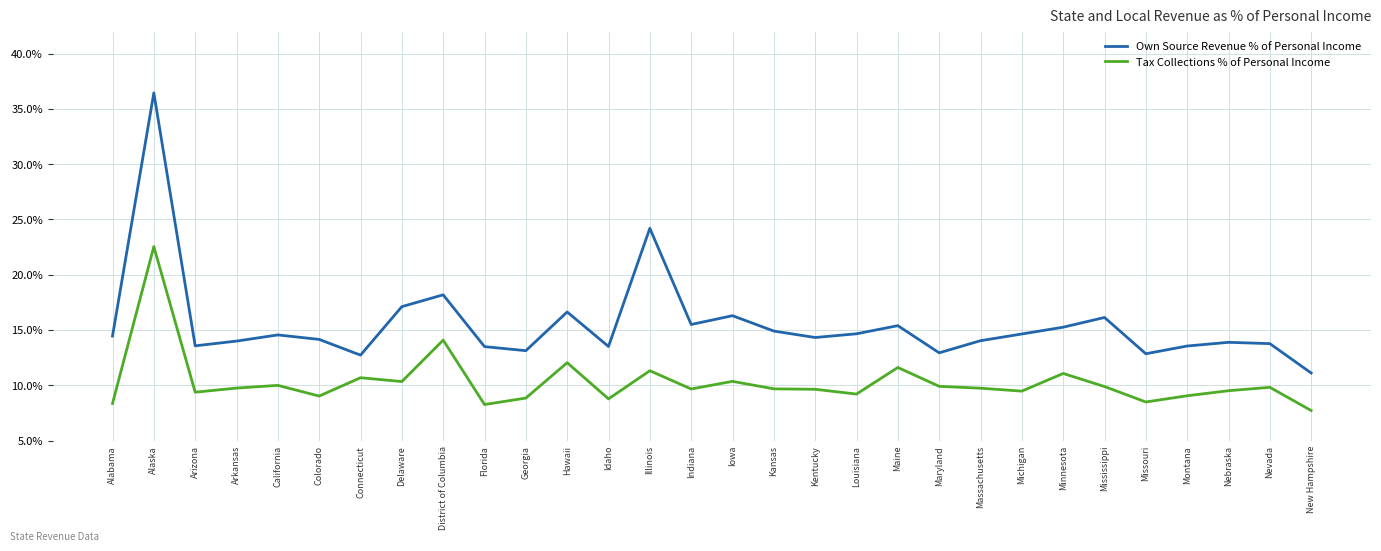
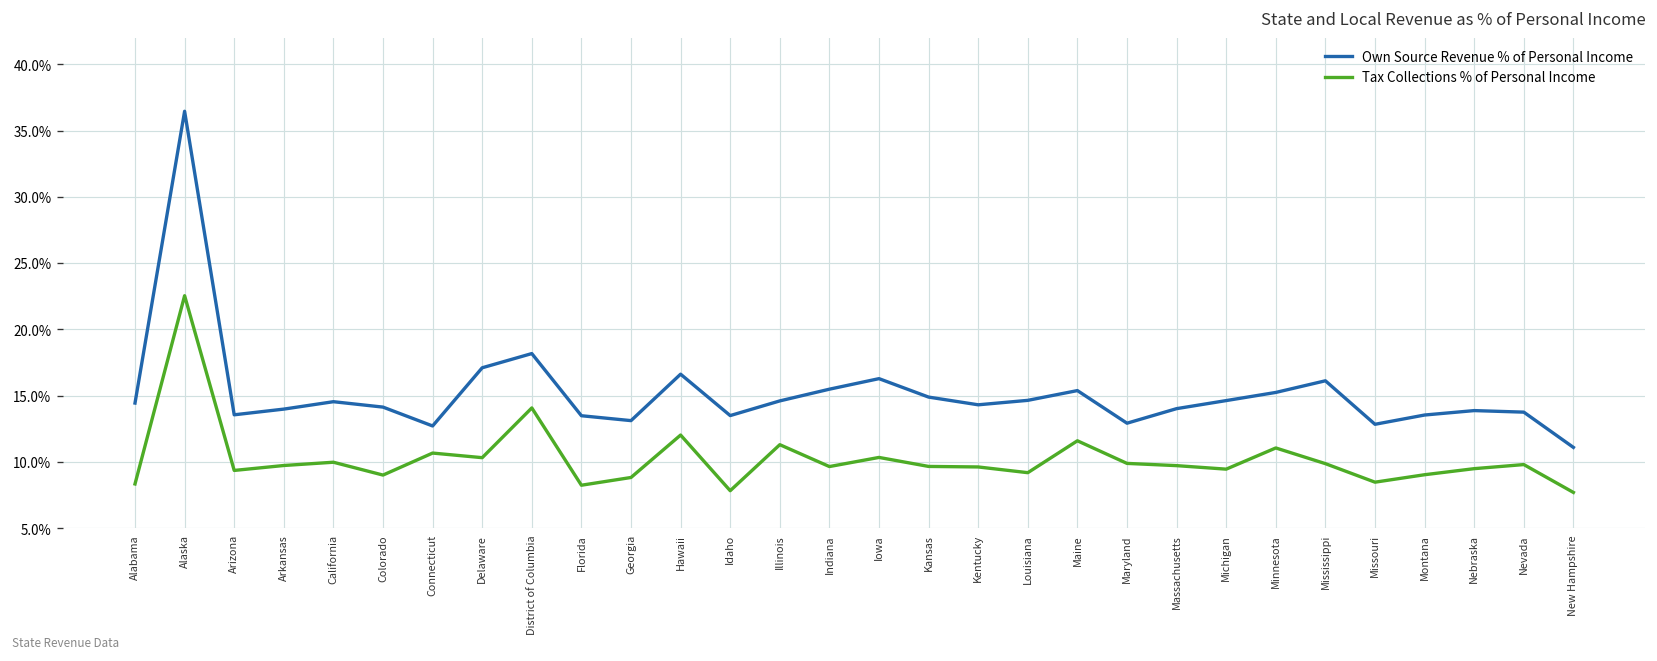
Tax Collections % of Personal Income, Idaho: 8.8% -> 7.8%
Own Source Revenue % of Personal Income, Illinois: 24.2% -> 14.6%
